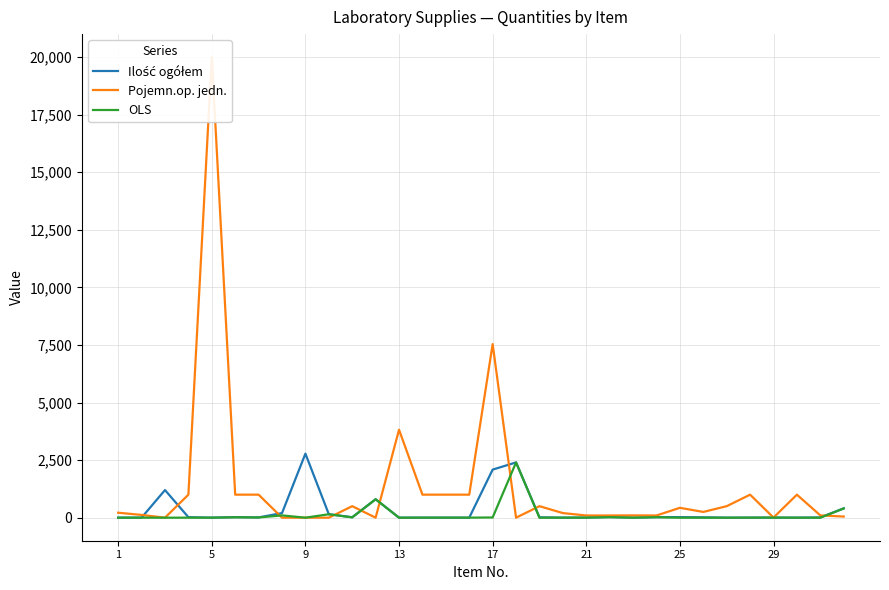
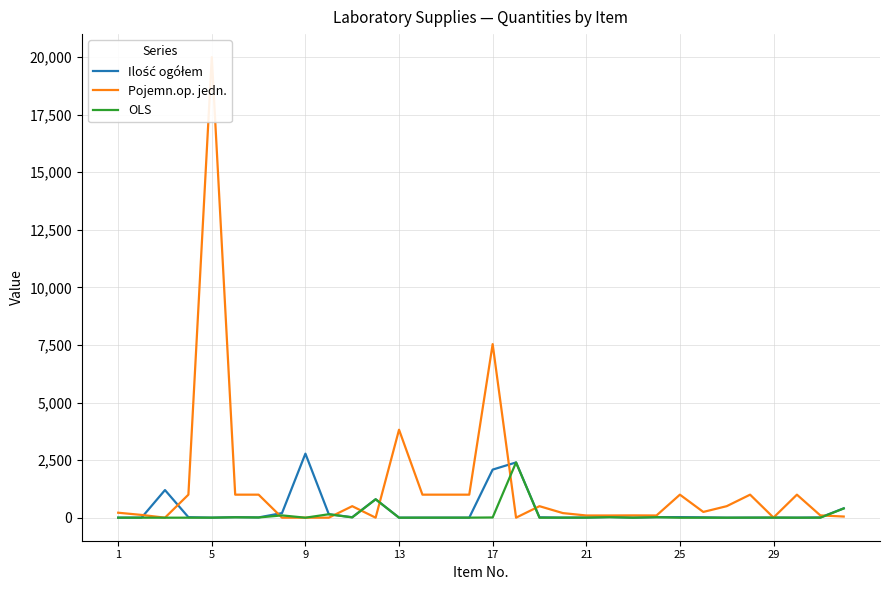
Pojemn.op. jedn., 25: 400 -> 1,000
